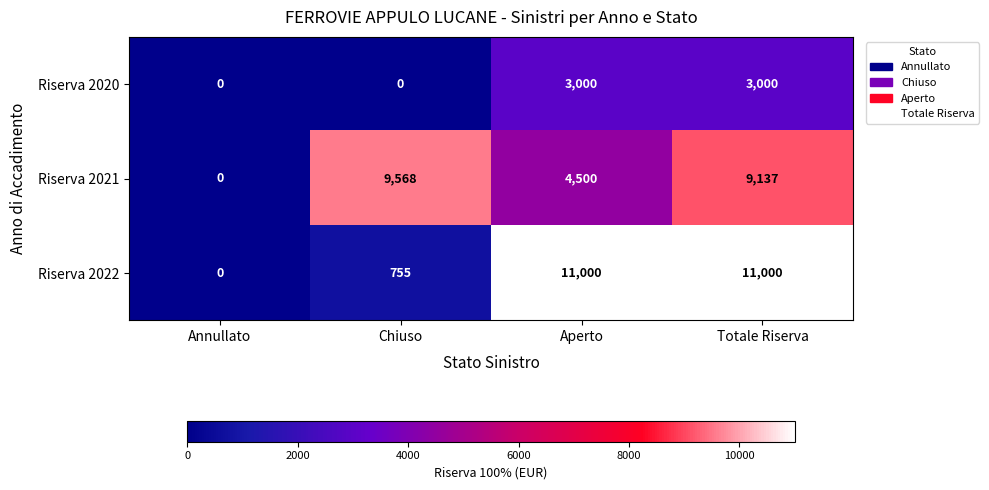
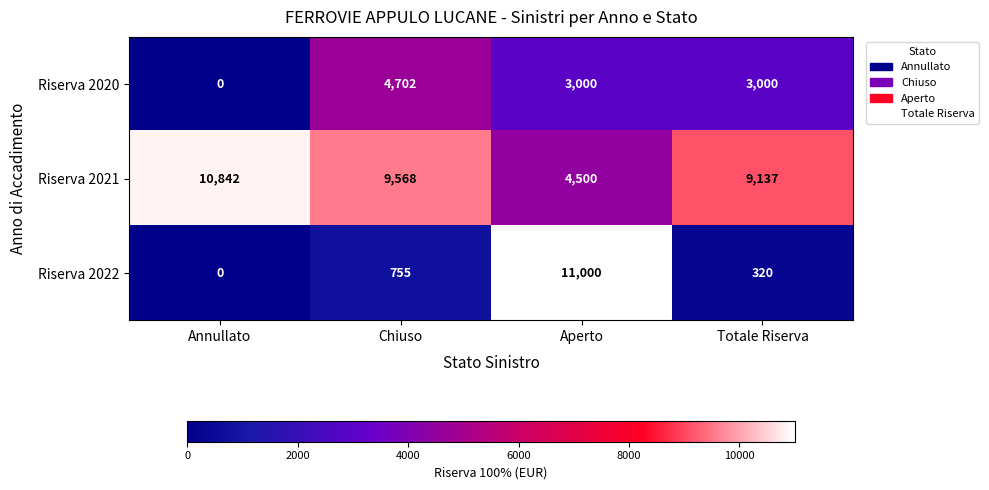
Riserva 2020, Chiuso: 0 -> 4,702
Riserva 2021, Annullato: 0 -> 10,842
Riserva 2022, Totale Riserva: 11,000 -> 320
